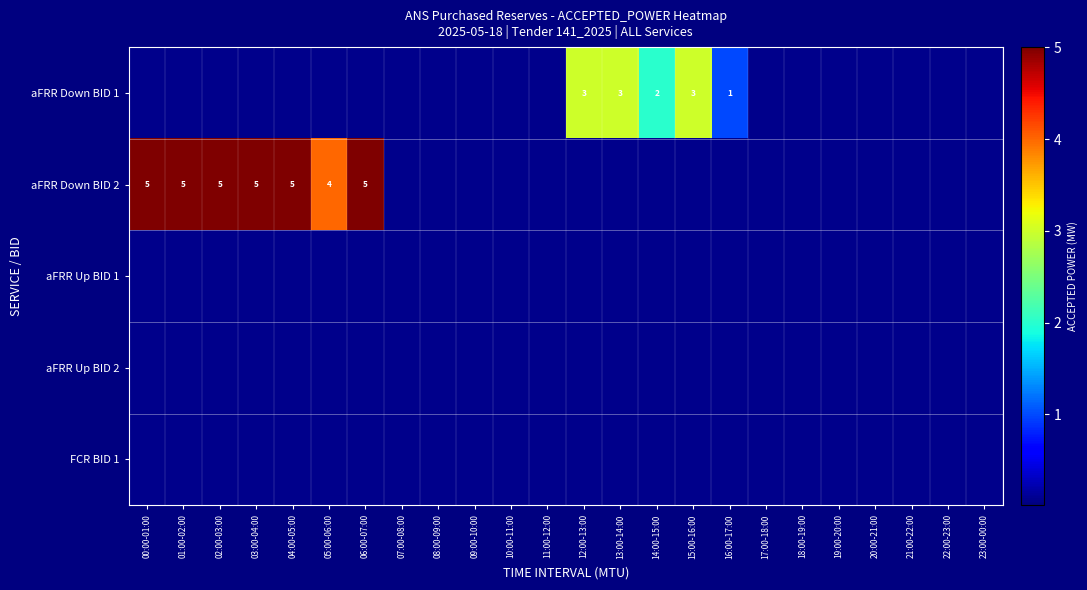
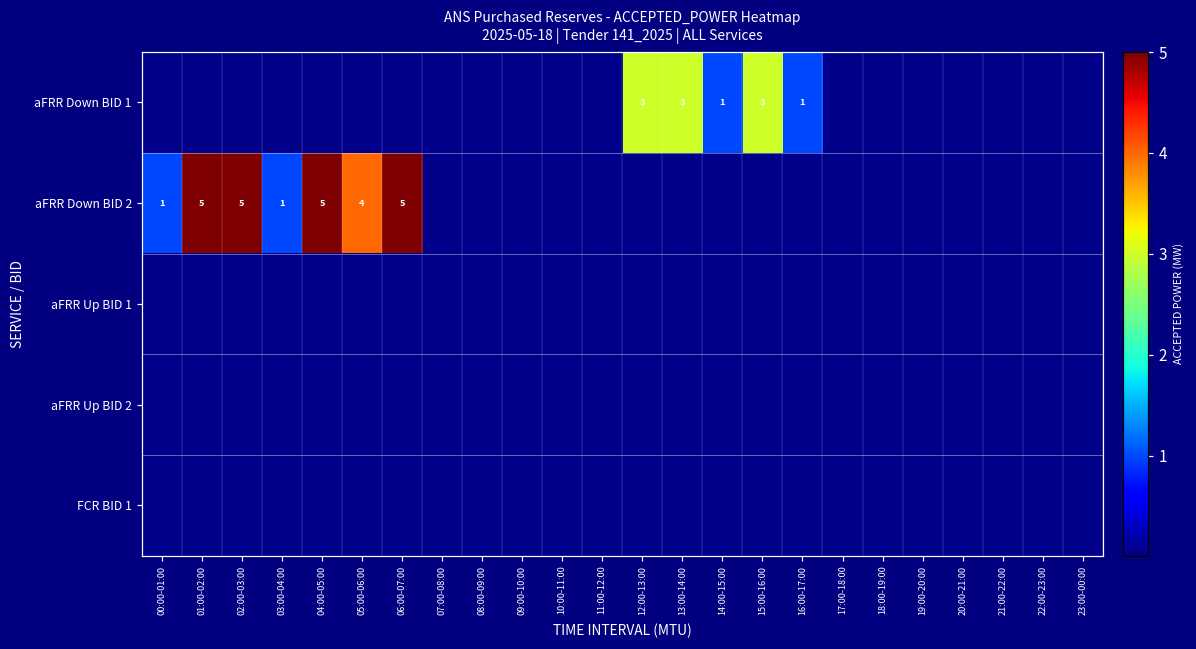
aFRR Down BID 1, 14:00-15:00: 2 -> 1
aFRR Down BID 2, 00:00-01:00: 5 -> 1
aFRR Down BID 2, 03:00-04:00: 5 -> 1
